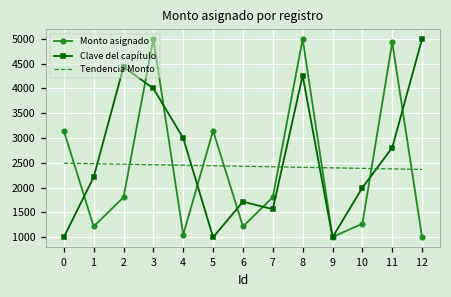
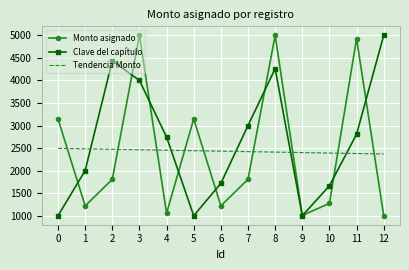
Clave del capítulo, 1: 2200 -> 2000
Clave del capítulo, 4: 3000 -> 2700
Clave del capítulo, 7: 1600 -> 3000
Clave del capítulo, 10: 2000 -> 1700
